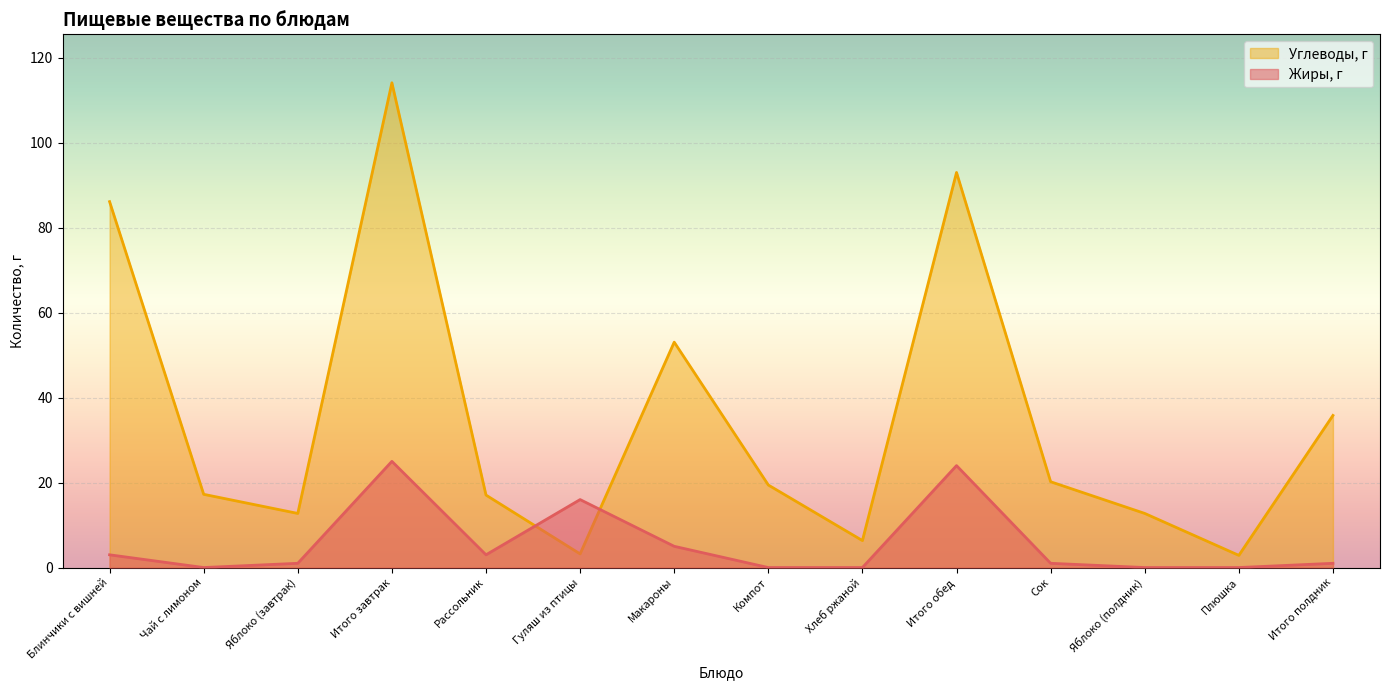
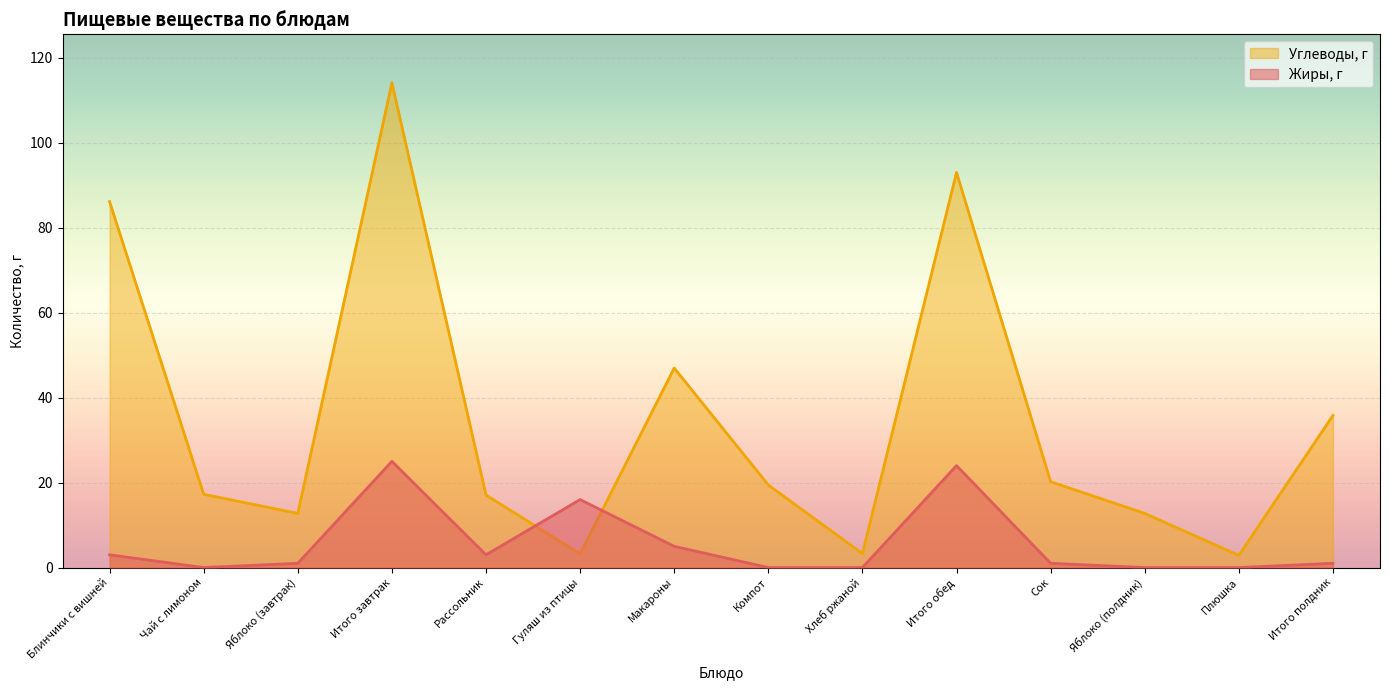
Углеводы, г, Макароны: 53 -> 47
Углеводы, г, Хлеб ржаной: 6 -> 3
